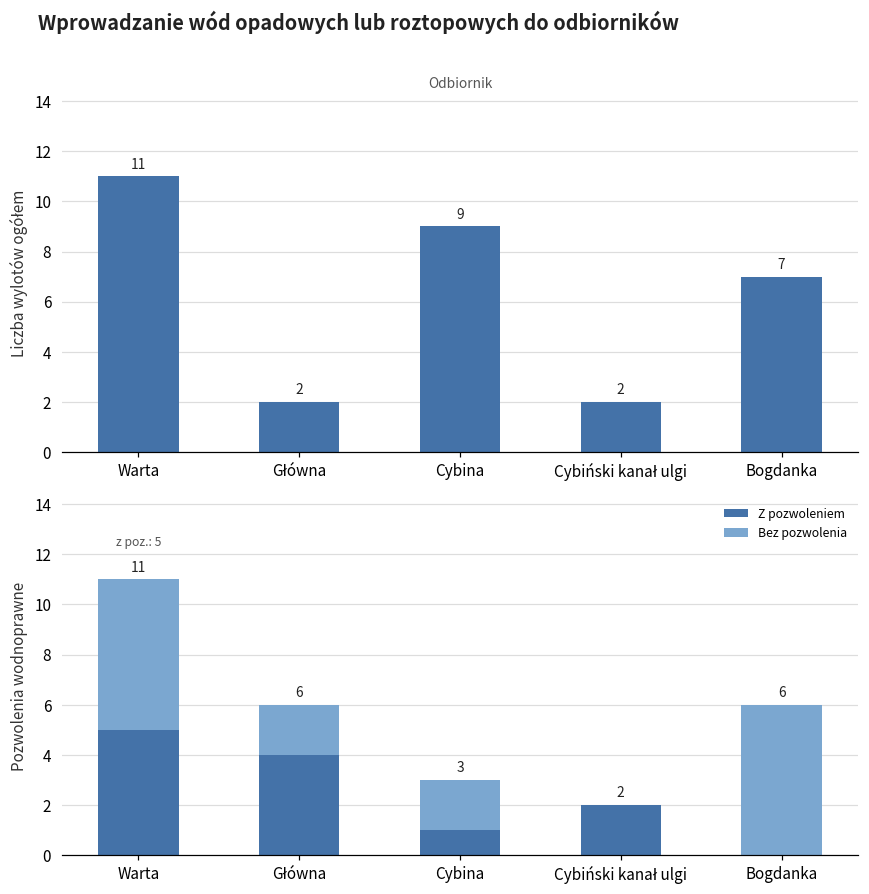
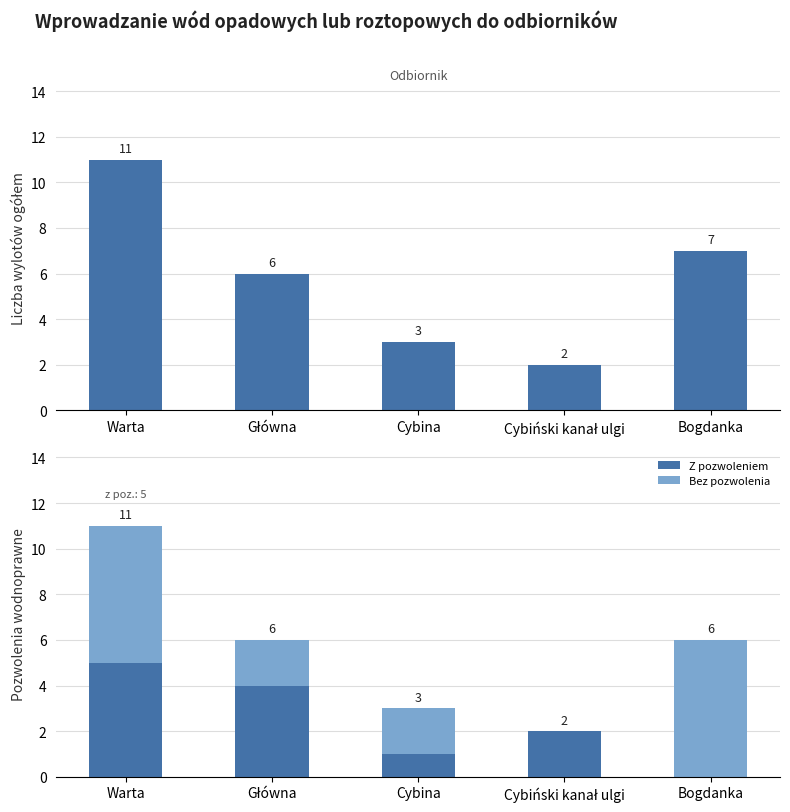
Odbiornik, Główna: 2 -> 6
Odbiornik, Cybina: 9 -> 3
